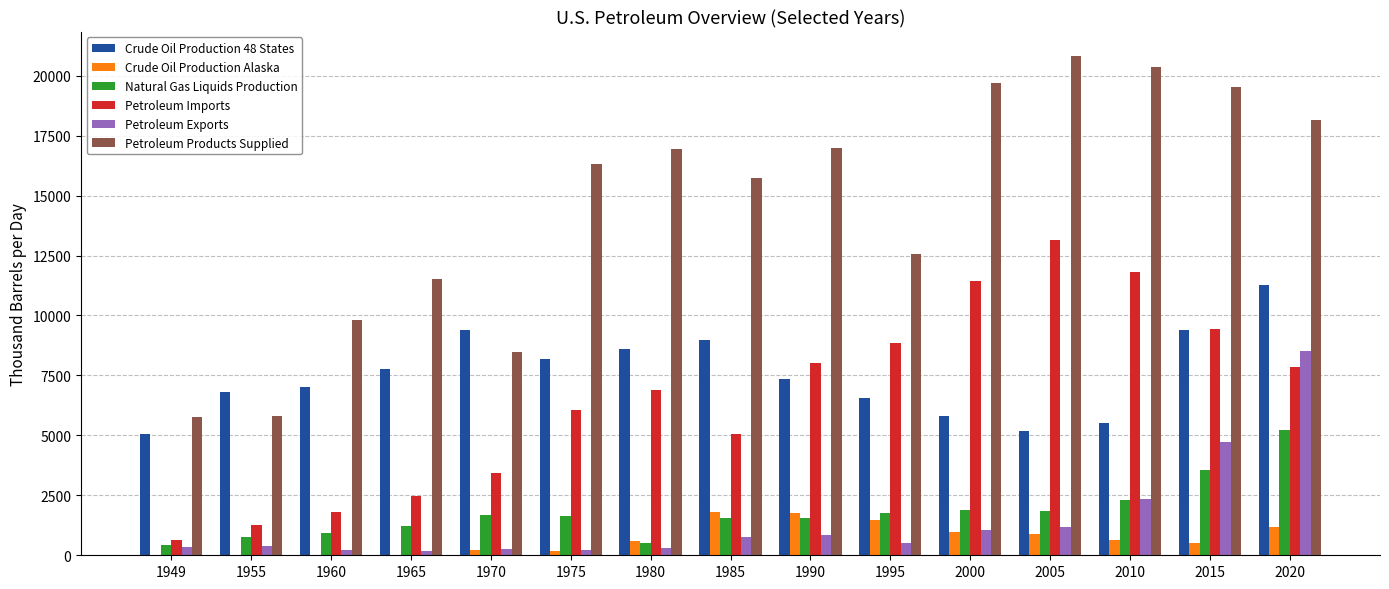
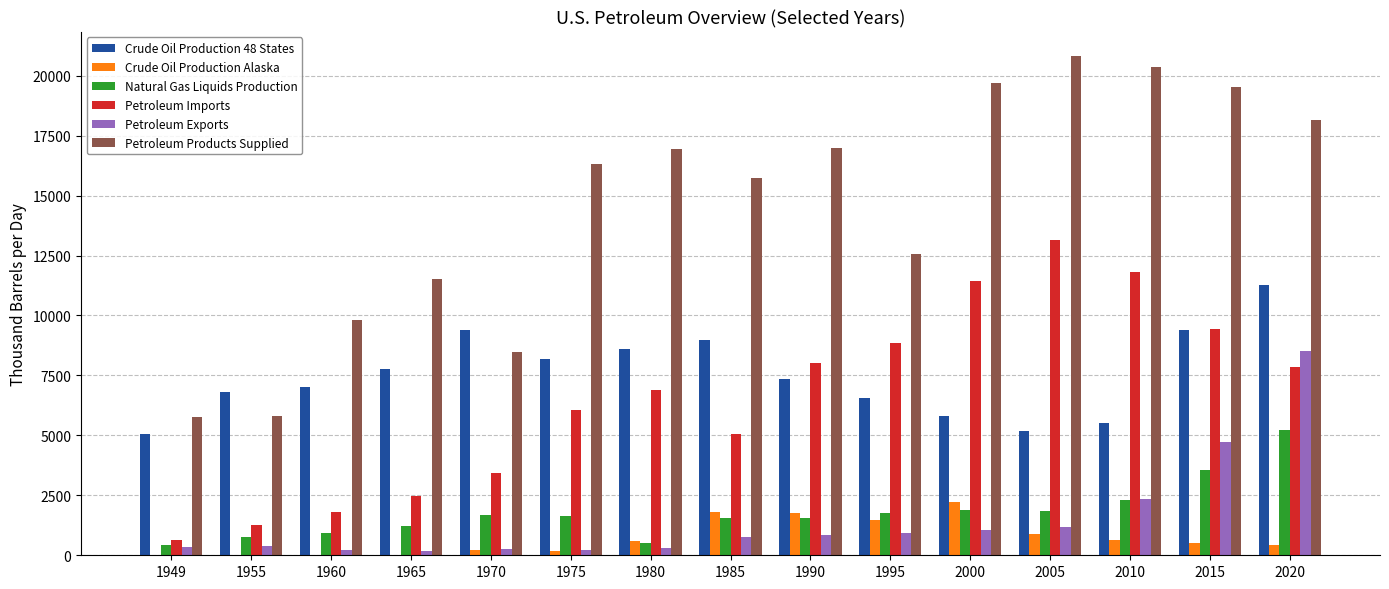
Petroleum Exports, 1995: 500 -> 900
Crude Oil Production Alaska, 2000: 1000 -> 2200
Crude Oil Production Alaska, 2020: 1200 -> 400
